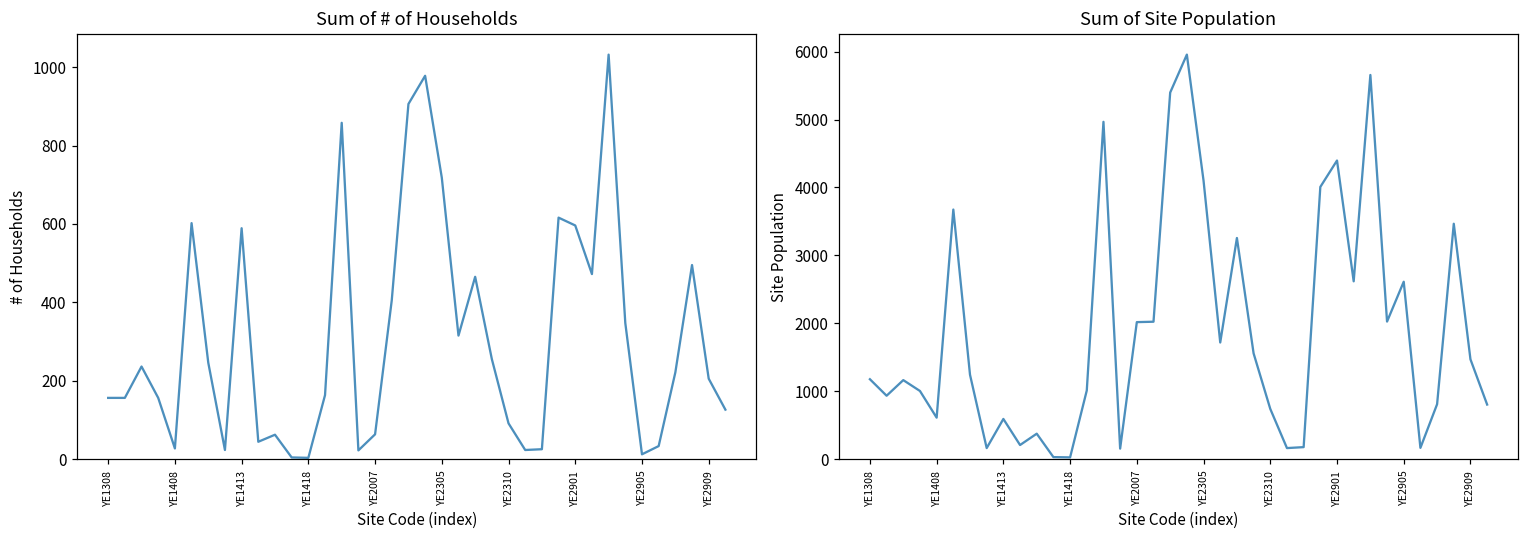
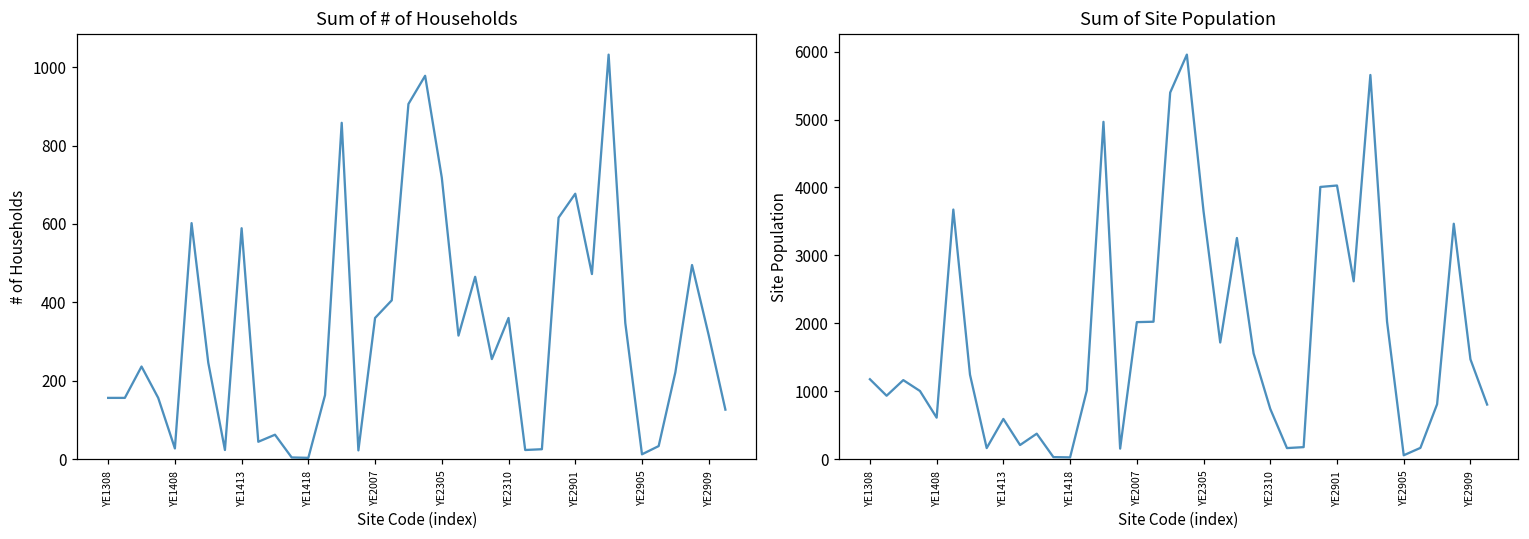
Sum of # of Households, YE2007: 60 -> 360
Sum of # of Households, YE2310: 90 -> 360
Sum of # of Households, YE2901: 600 -> 680
Sum of # of Households, YE2909: 210 -> 320
Sum of Site Population, YE2305: 4100 -> 3600
Sum of Site Population, YE2901: 4400 -> 4000
Sum of Site Population, YE2905: 2600 -> 100
